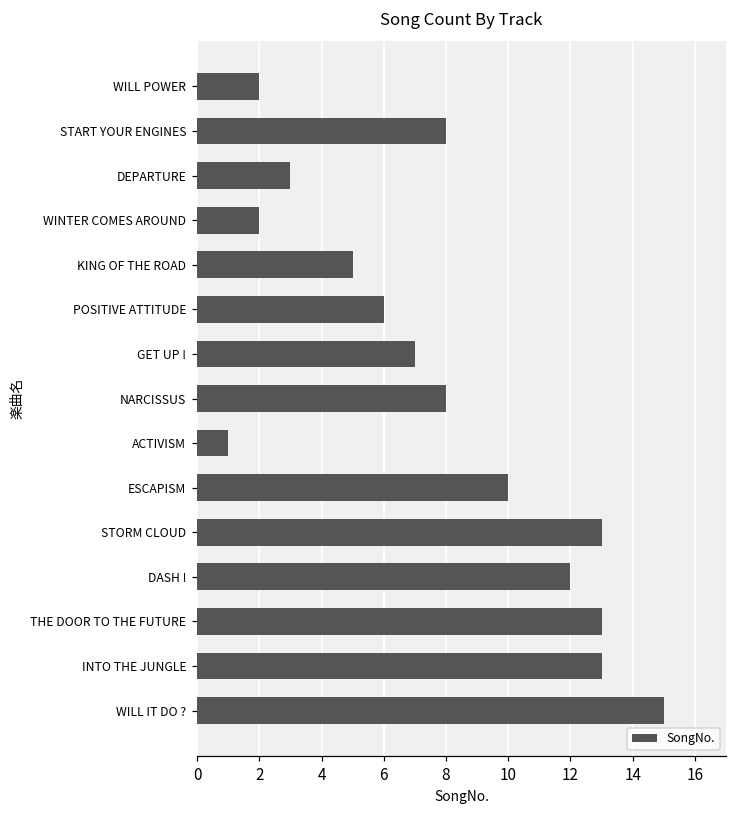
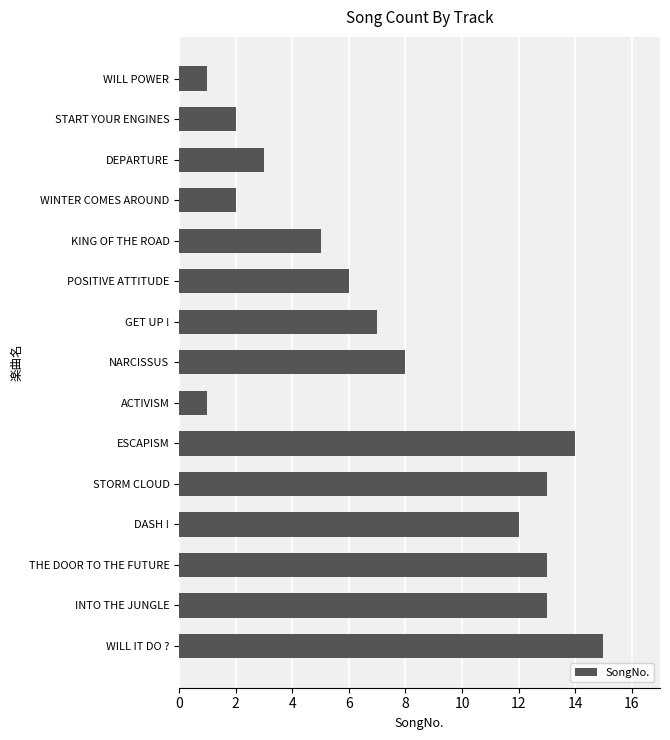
WILL POWER: 2 -> 1
START YOUR ENGINES: 8 -> 2
ESCAPISM: 10 -> 14
